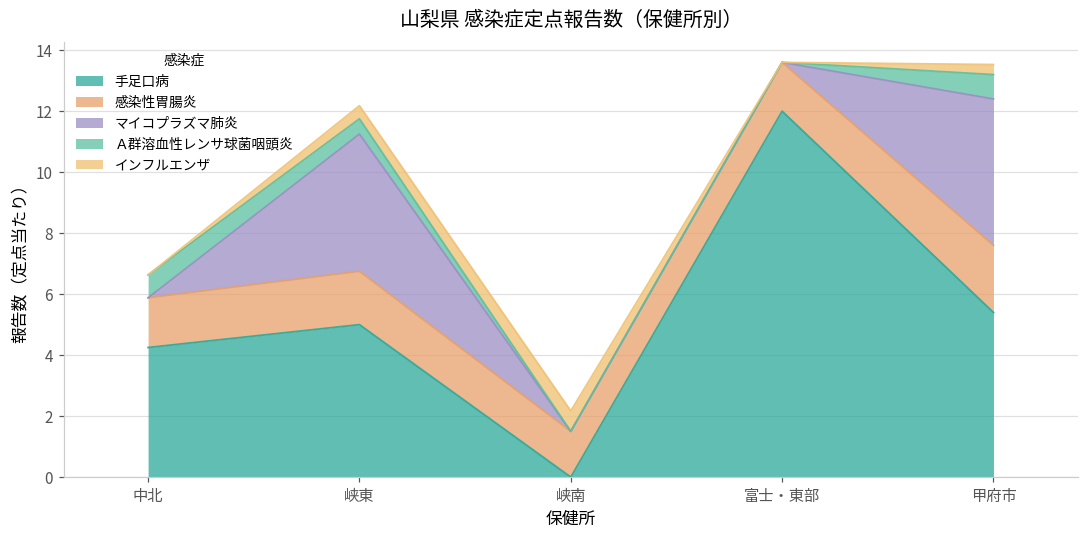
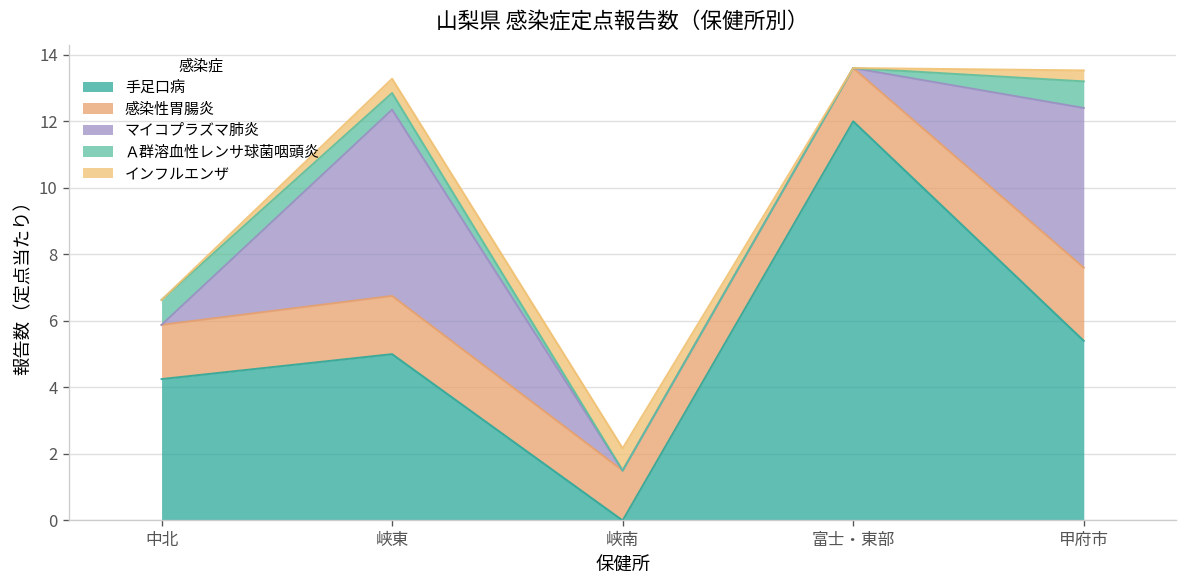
マイコプラズマ肺炎, 峡東: 4.5 -> 5.6
